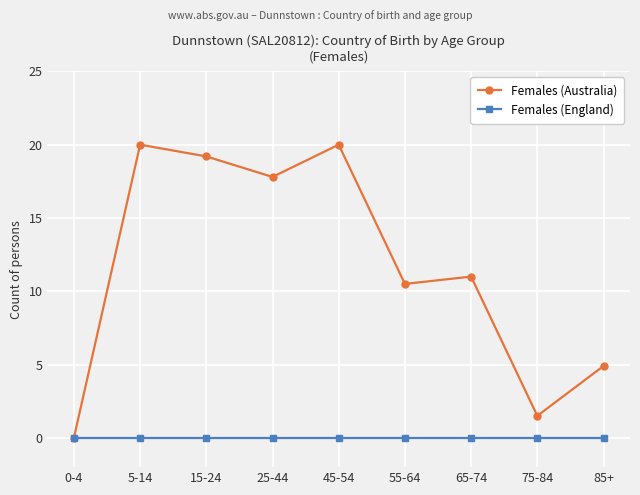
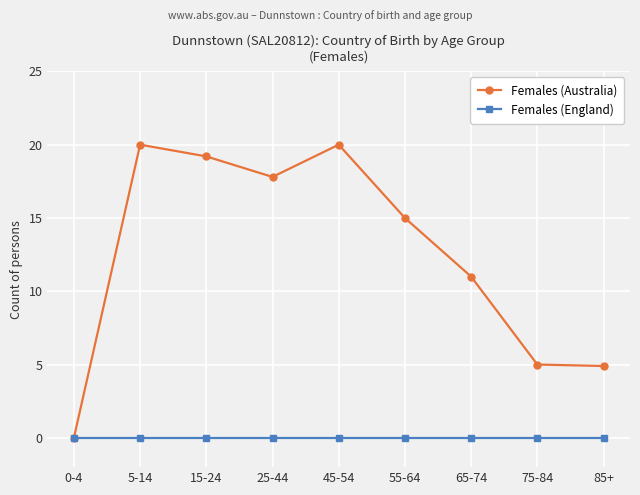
Females (Australia), 55-64: 10.5 -> 15.0
Females (Australia), 75-84: 1.5 -> 5.0
